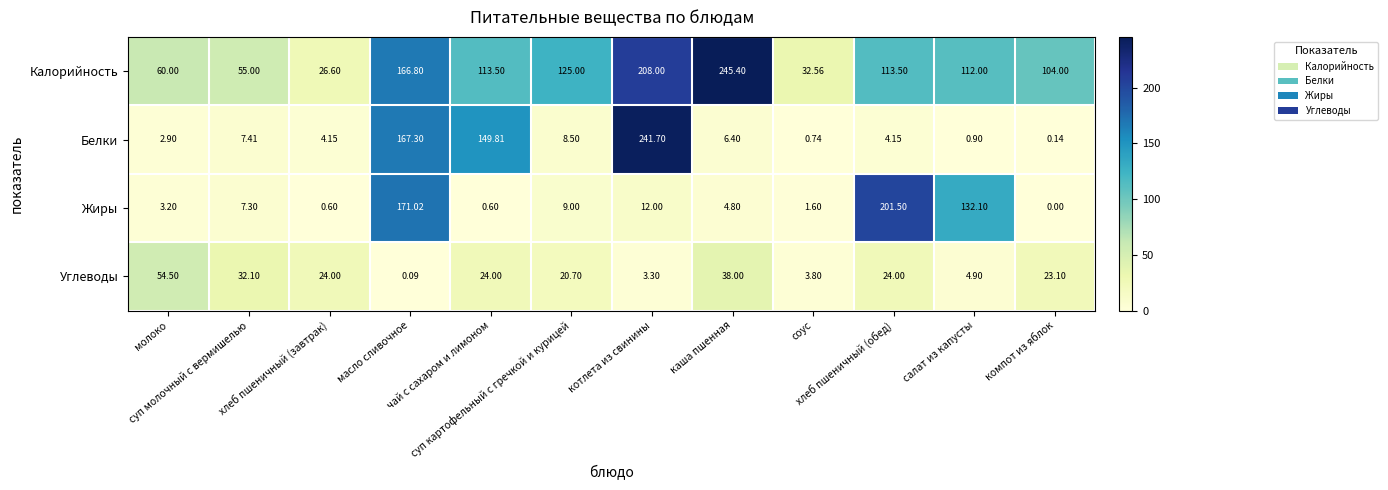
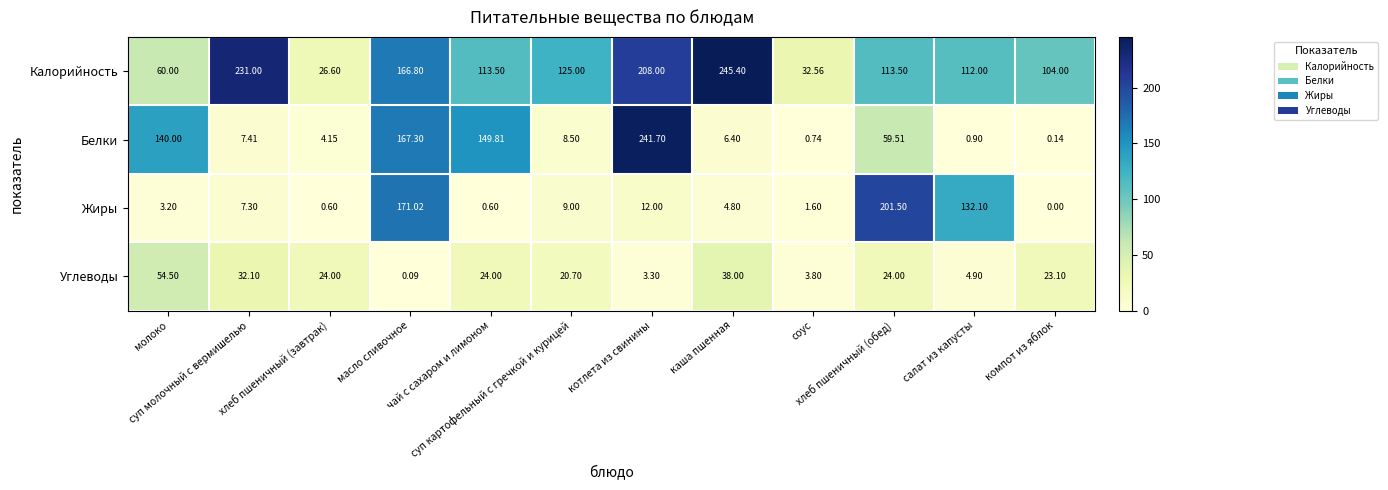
Калорийность, суп молочный с вермишелью: 55.00 -> 231.00
Белки, молоко: 2.90 -> 140.00
Белки, хлеб пшеничный (обед): 4.15 -> 59.51
